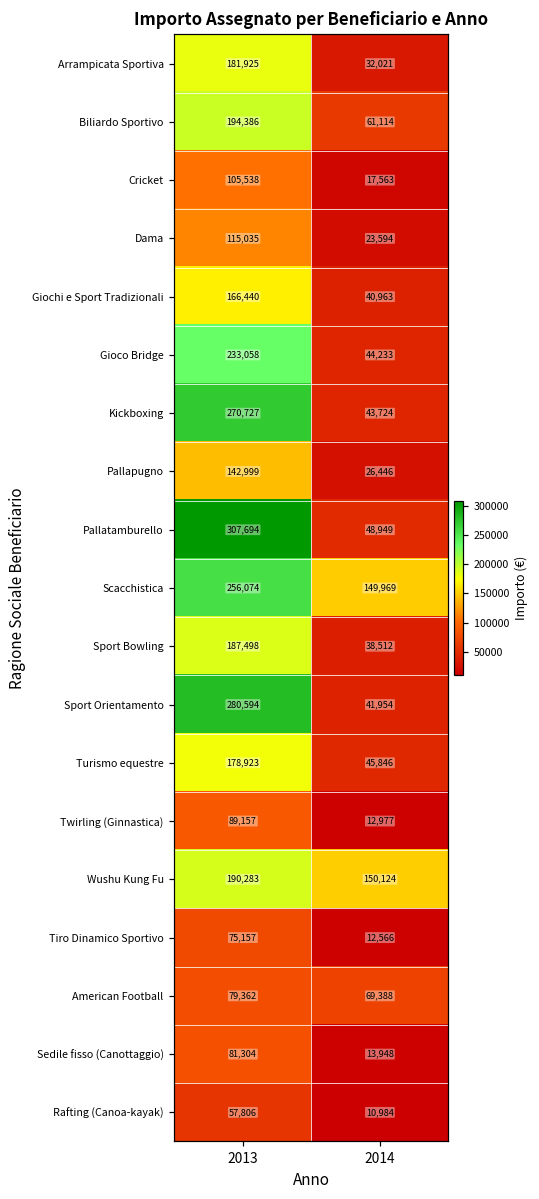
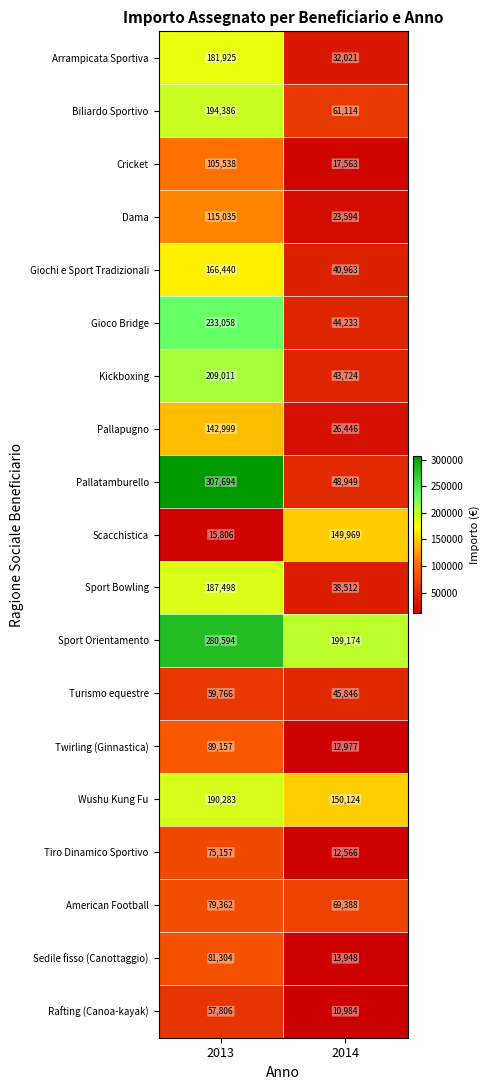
Kickboxing, 2013: 270,727 -> 209,011
Scacchistica, 2013: 256,074 -> 15,806
Sport Orientamento, 2014: 41,954 -> 199,174
Turismo equestre, 2013: 178,923 -> 59,766
